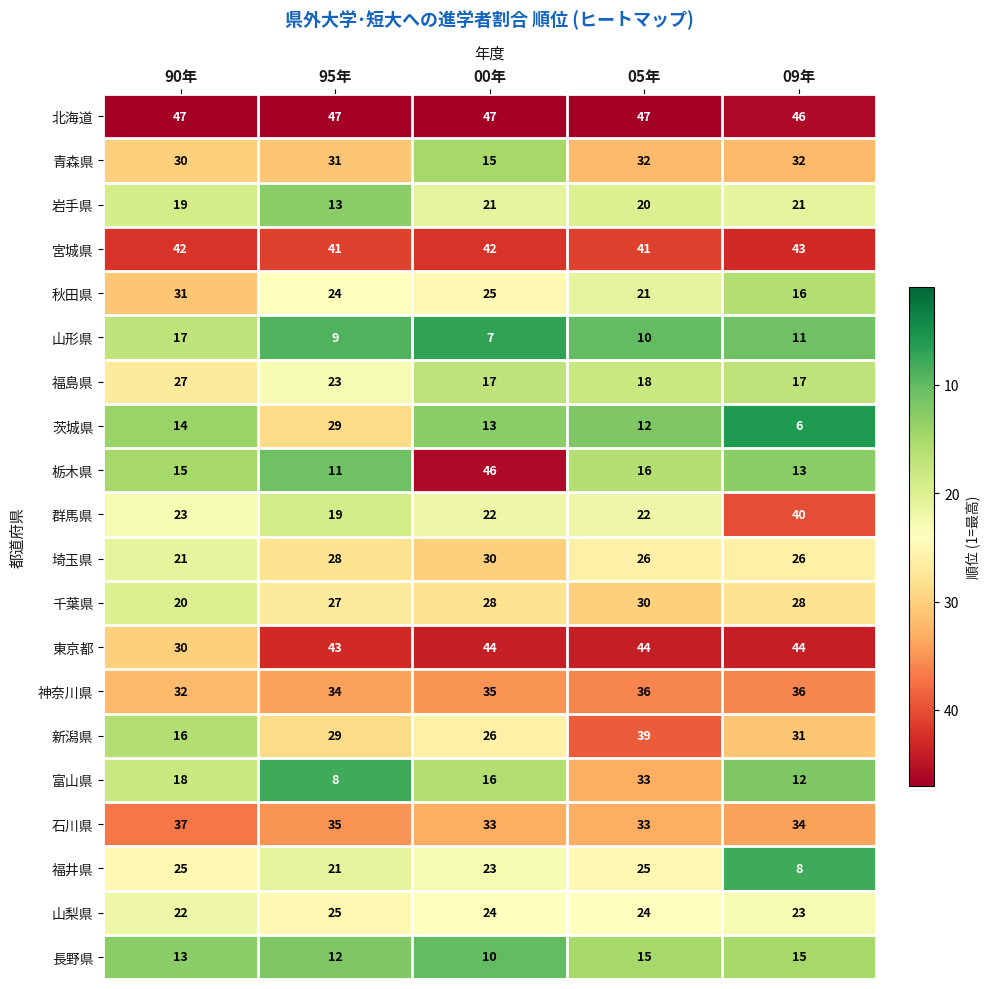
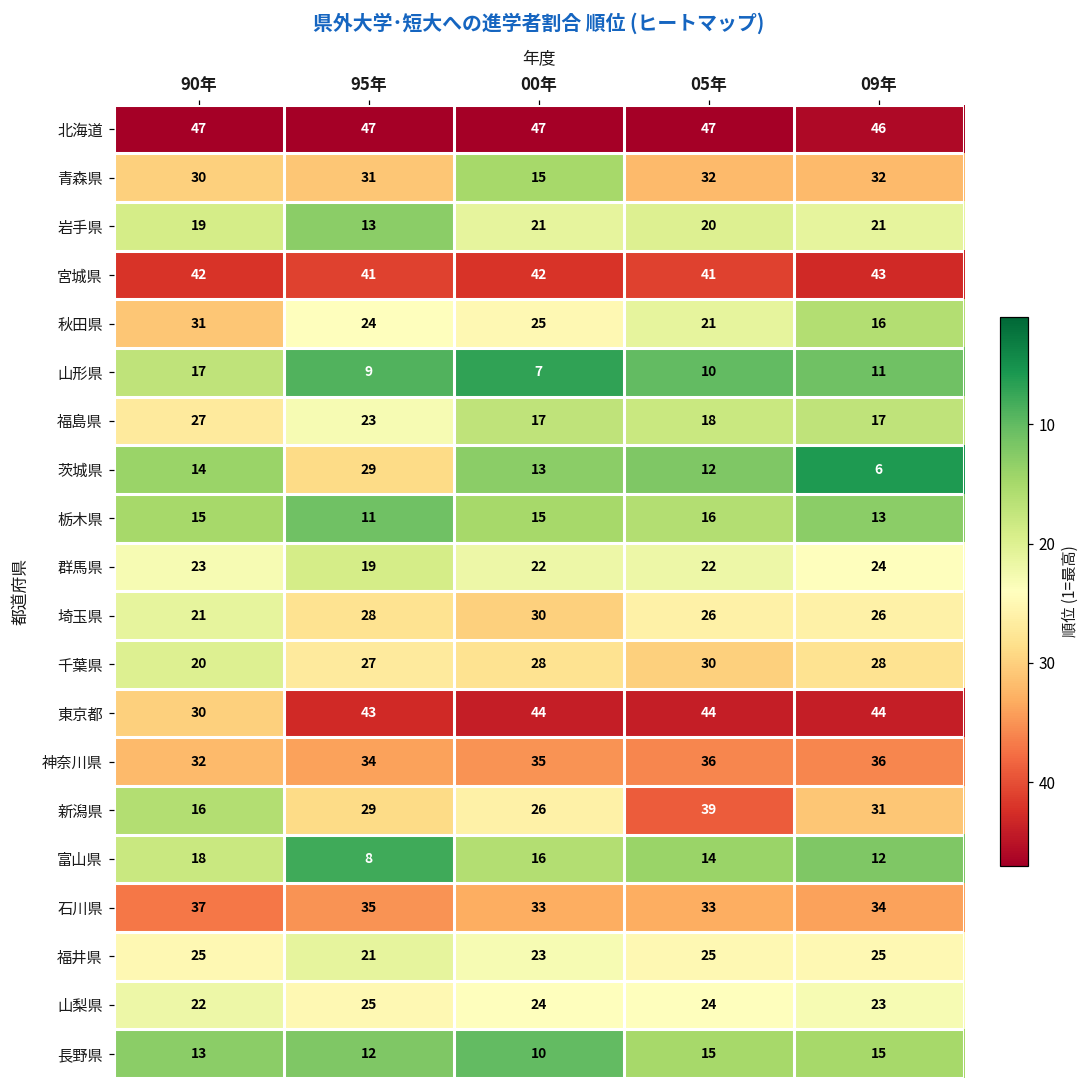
栃木県, 00年: 46 -> 15
群馬県, 09年: 40 -> 24
富山県, 05年: 33 -> 14
福井県, 09年: 8 -> 25
